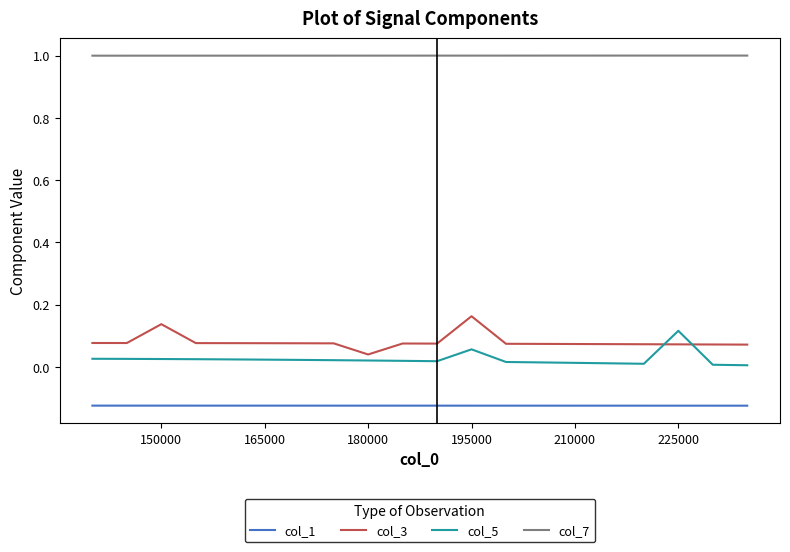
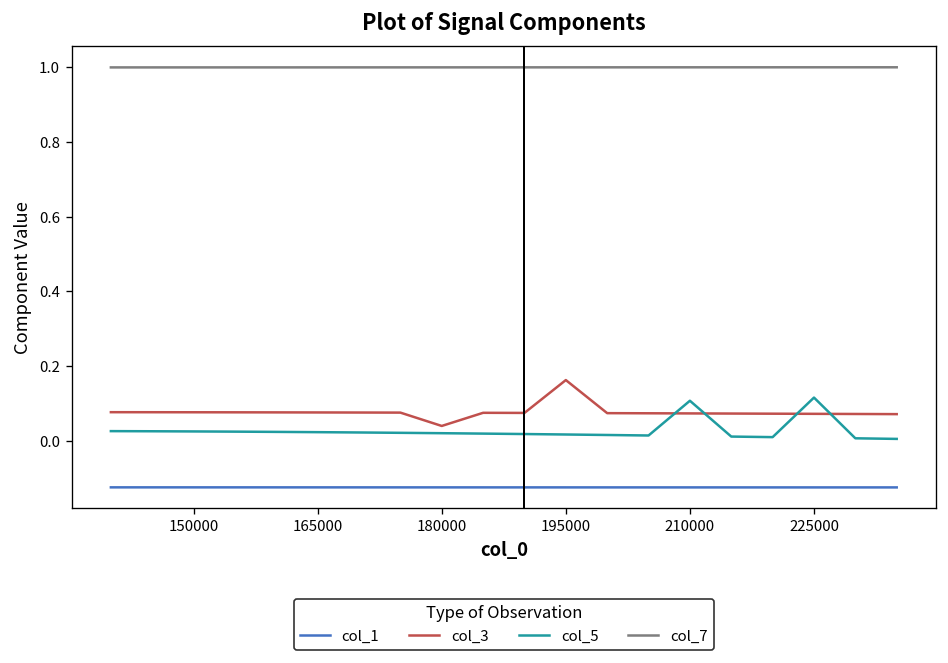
col_3, 150000: 0.14 -> 0.08
col_5, 195000: 0.06 -> 0.02
col_5, 210000: 0.01 -> 0.11
